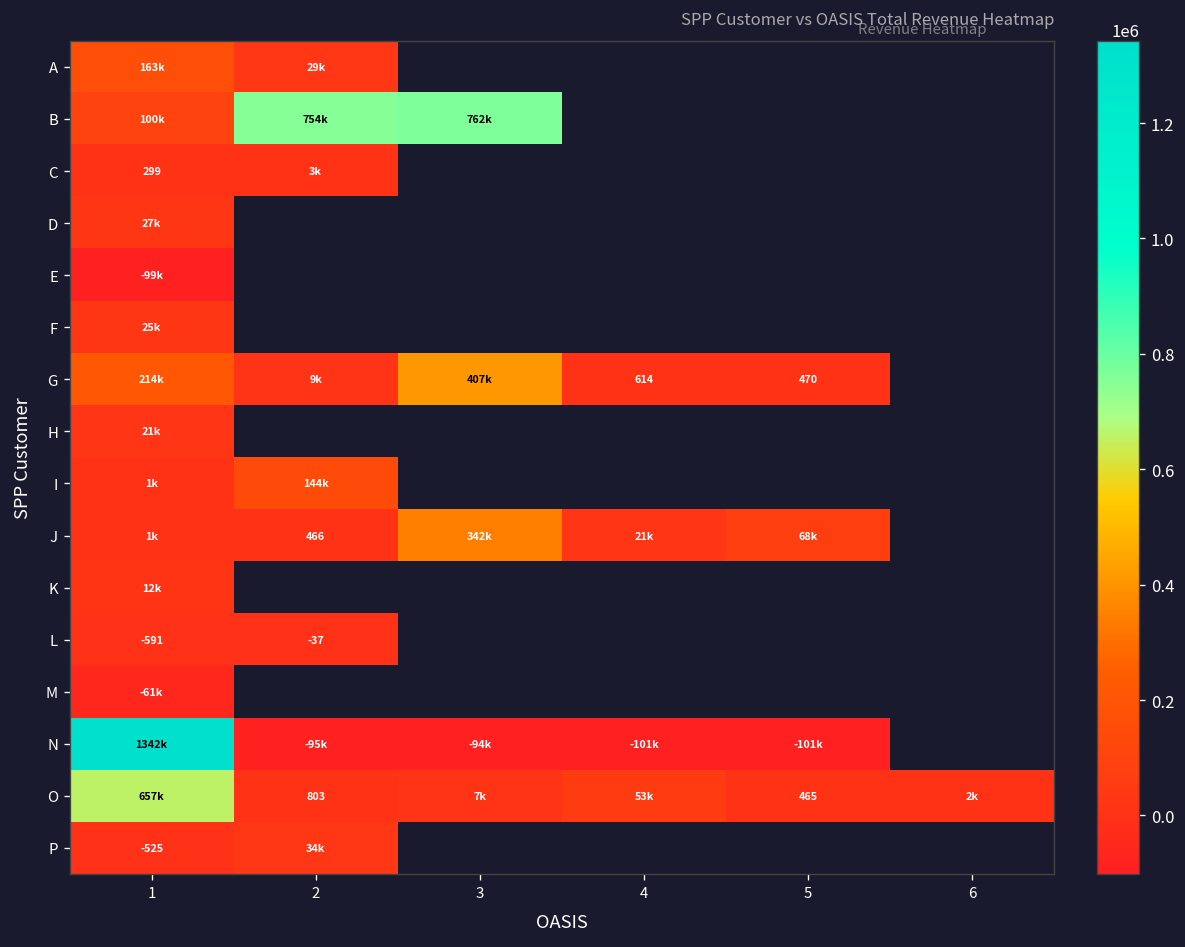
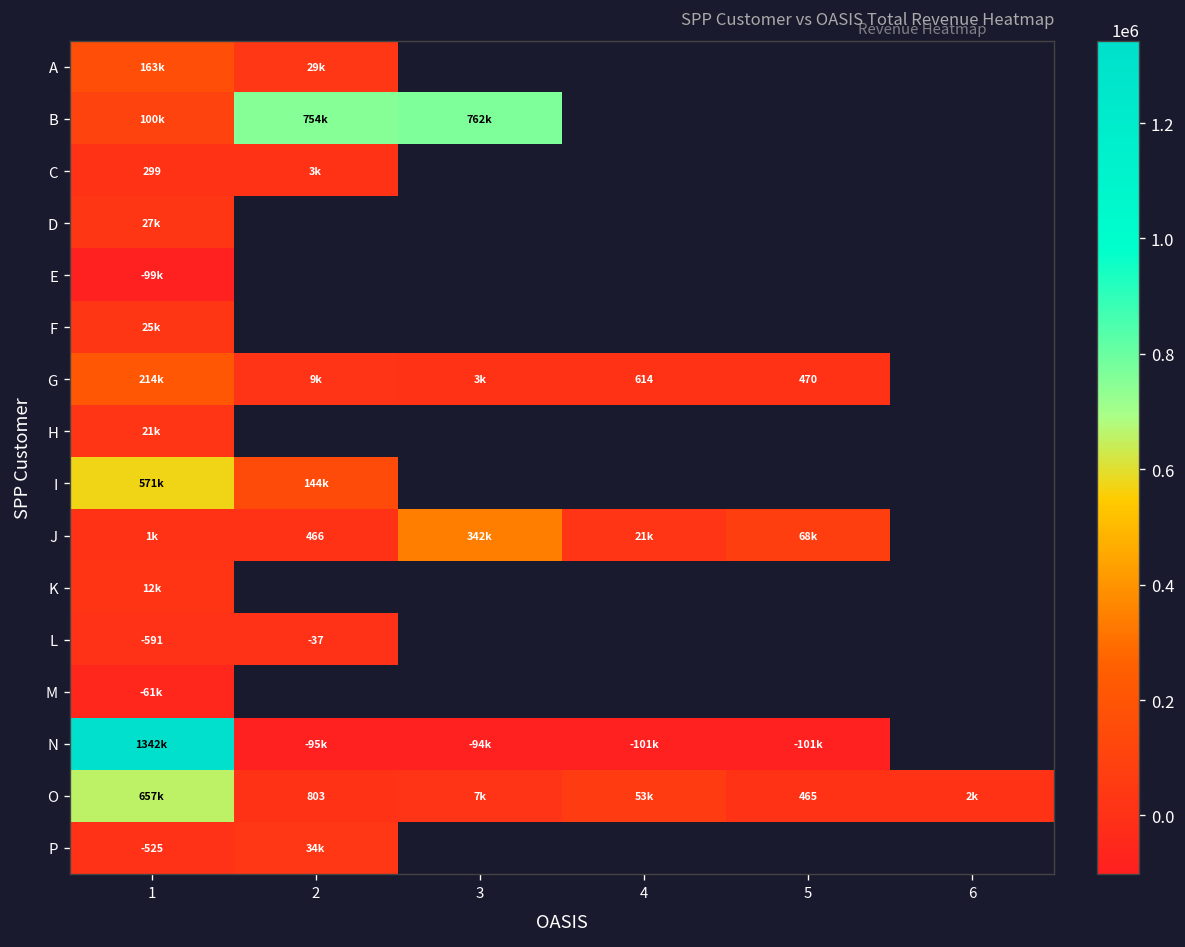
G, 3: 407k -> 3k
I, 1: 1k -> 571k
